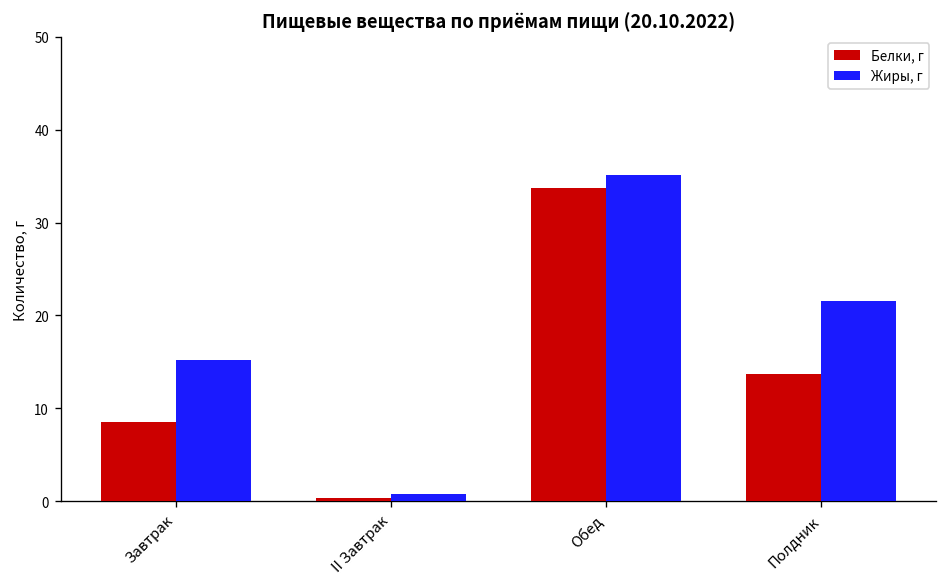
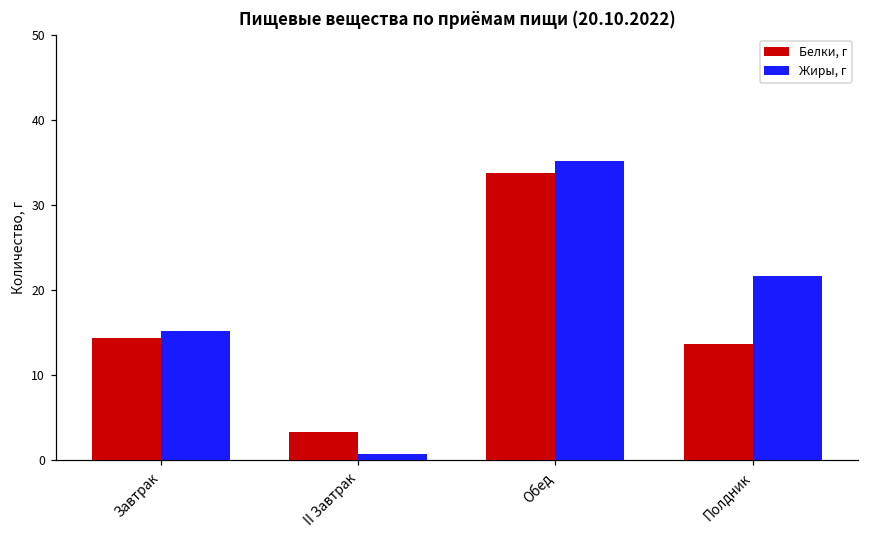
Белки, г, Завтрак: 9 -> 14
Белки, г, II Завтрак: 0 -> 3
